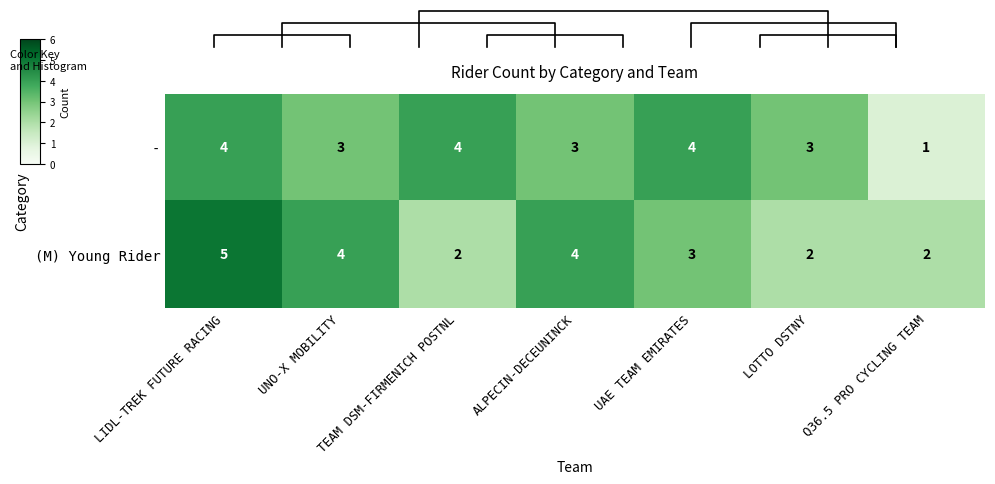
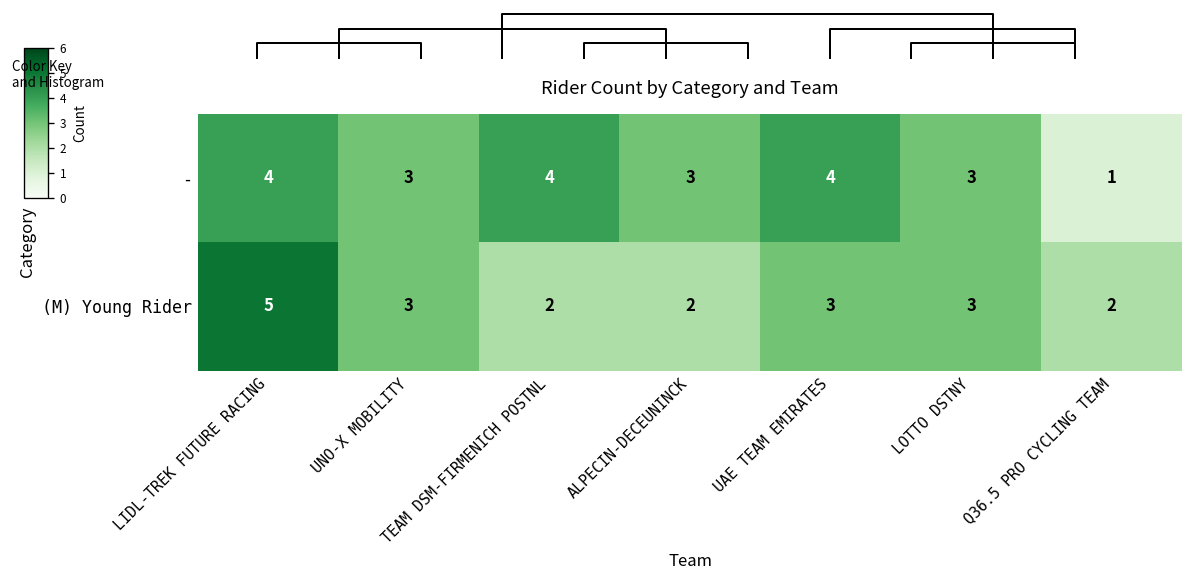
Rider Count by Category and Team, (M) Young Rider, UNO-X MOBILITY: 4 -> 3
Rider Count by Category and Team, (M) Young Rider, ALPECIN-DECEUNINCK: 4 -> 2
Rider Count by Category and Team, (M) Young Rider, LOTTO DSTNY: 2 -> 3
